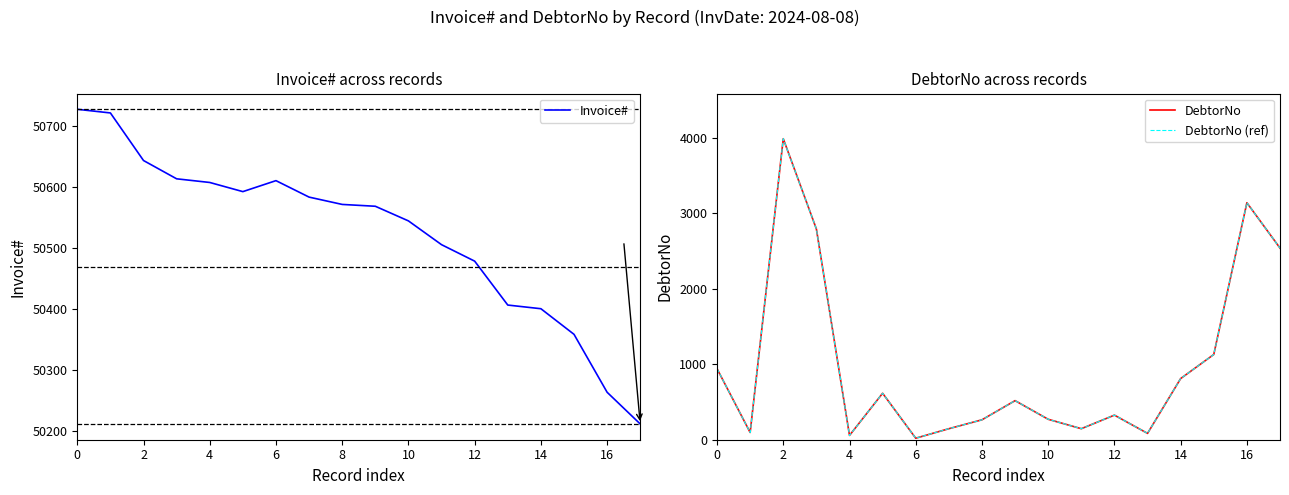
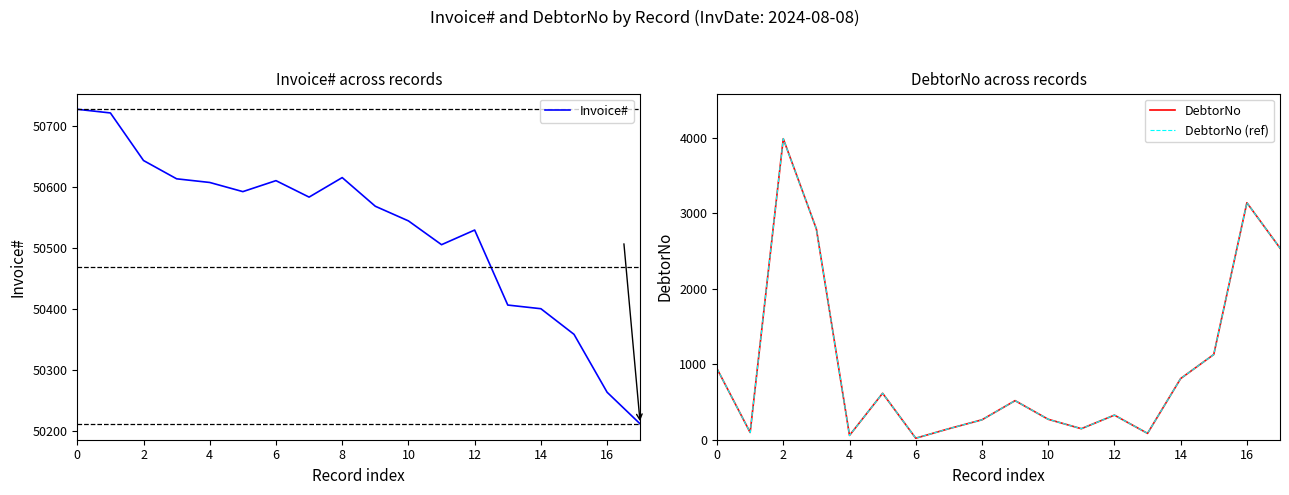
Invoice# across records, 8: 50570 -> 50620
Invoice# across records, 12: 50480 -> 50530
